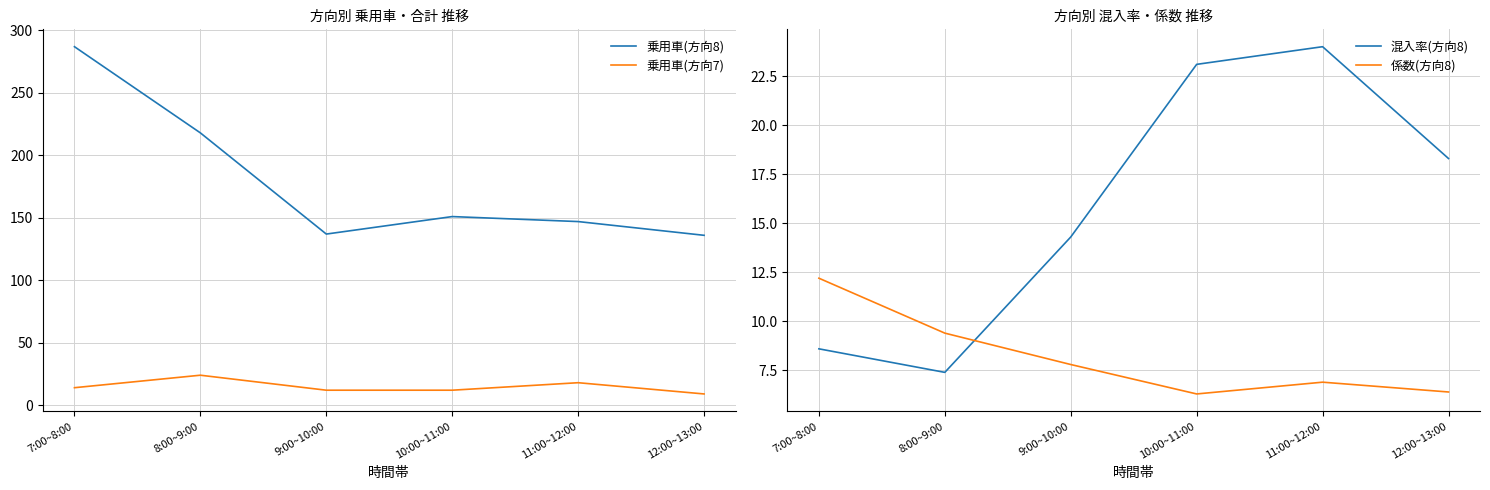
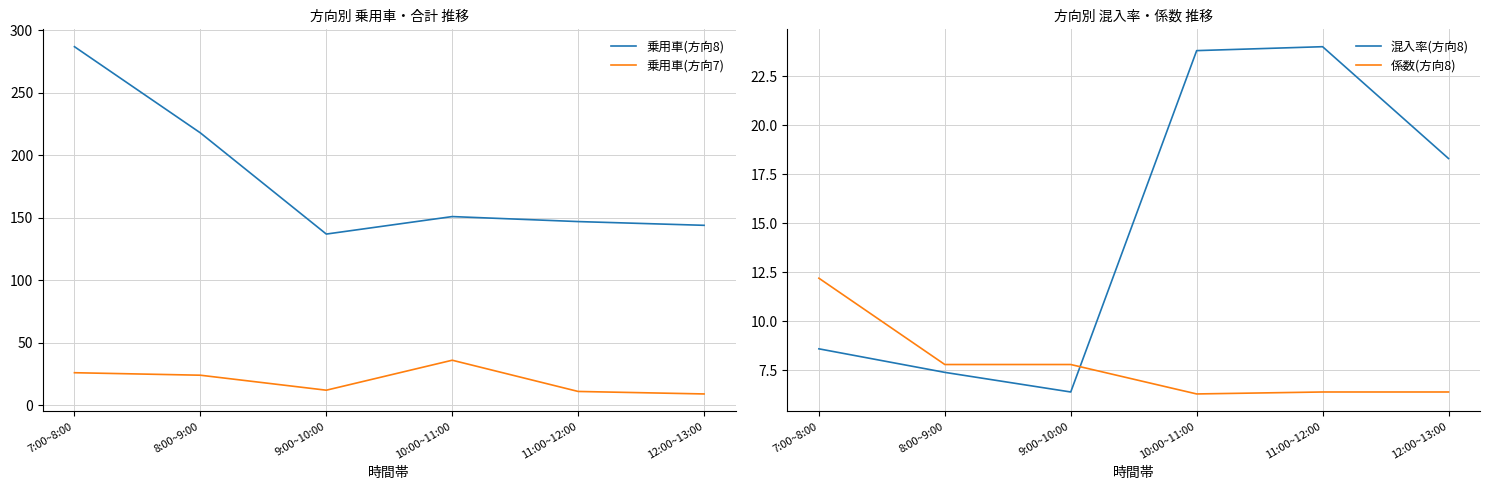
方向別 乗用車・合計 推移, 乗用車(方向7), 7:00~8:00: 14 -> 26
方向別 乗用車・合計 推移, 乗用車(方向7), 10:00~11:00: 12 -> 36
方向別 乗用車・合計 推移, 乗用車(方向7), 11:00~12:00: 18 -> 11
方向別 乗用車・合計 推移, 乗用車(方向8), 12:00~13:00: 136 -> 144
方向別 混入率・係数 推移, 係数(方向8), 8:00~9:00: 9.4 -> 7.8
方向別 混入率・係数 推移, 混入率(方向8), 9:00~10:00: 14.3 -> 6.4
方向別 混入率・係数 推移, 混入率(方向8), 10:00~11:00: 23.1 -> 23.8
方向別 混入率・係数 推移, 係数(方向8), 11:00~12:00: 6.9 -> 6.4
